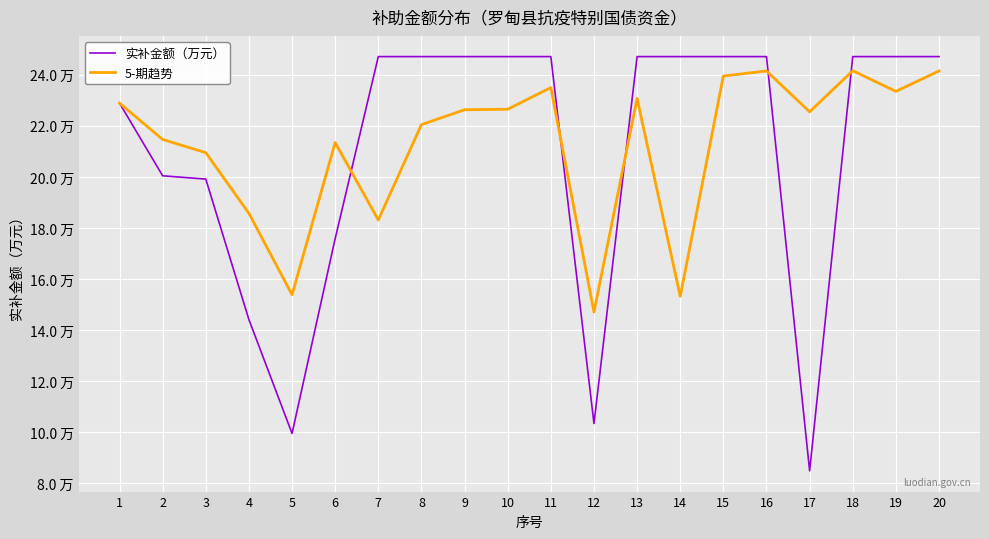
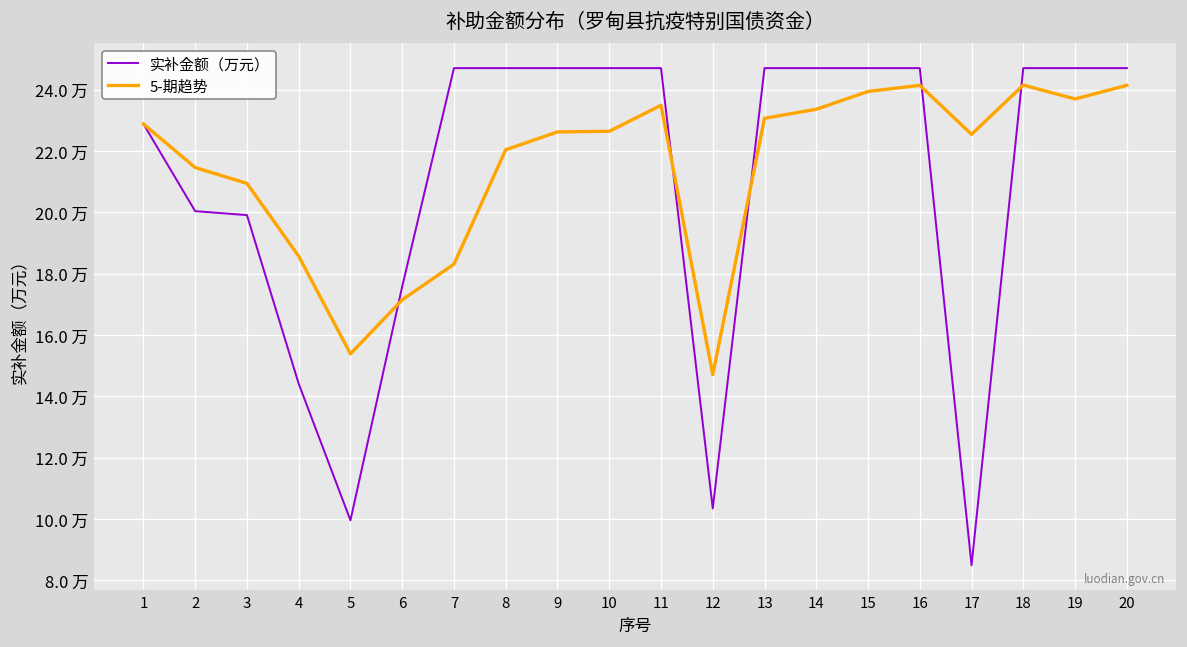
5-期趋势, 6: 21.3 万 -> 17.2 万
5-期趋势, 14: 15.3 万 -> 23.4 万
5-期趋势, 19: 23.3 万 -> 23.7 万
